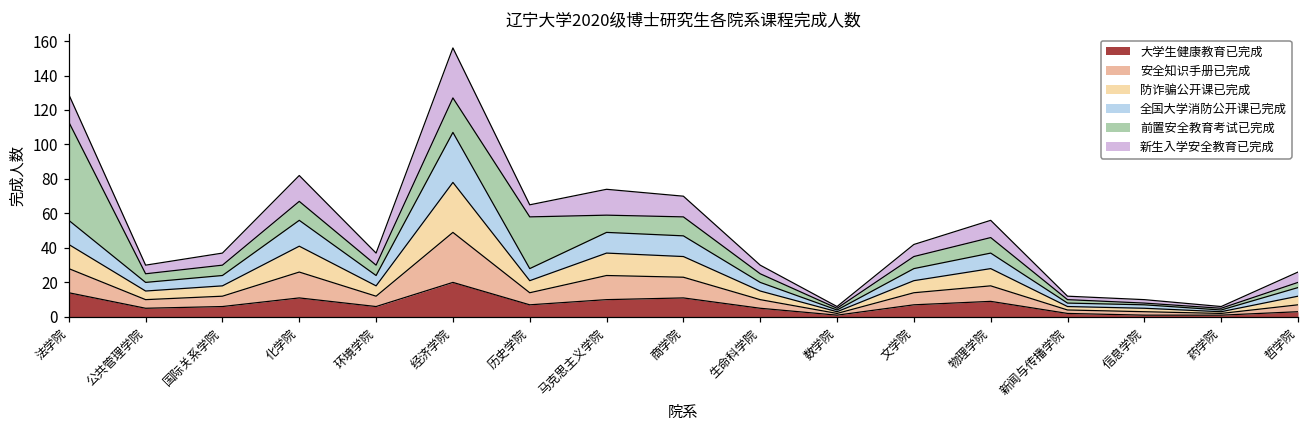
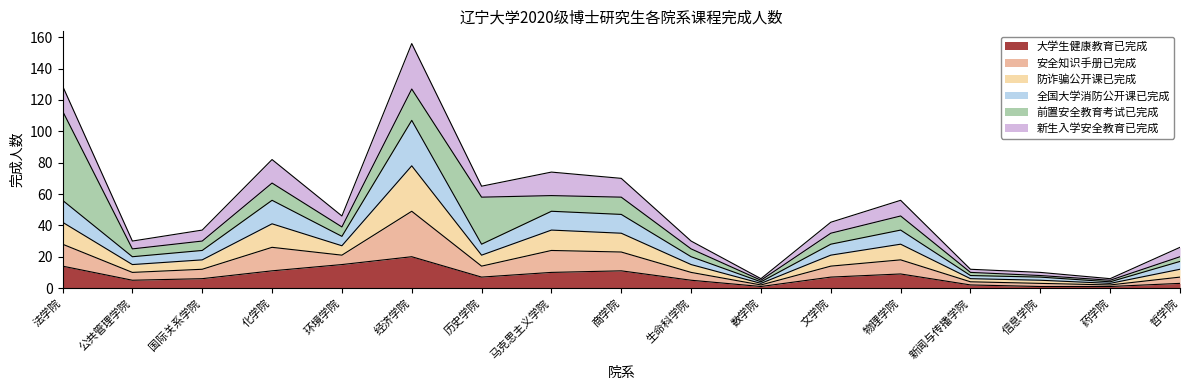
大学生健康教育已完成, 环境学院: 6 -> 15
